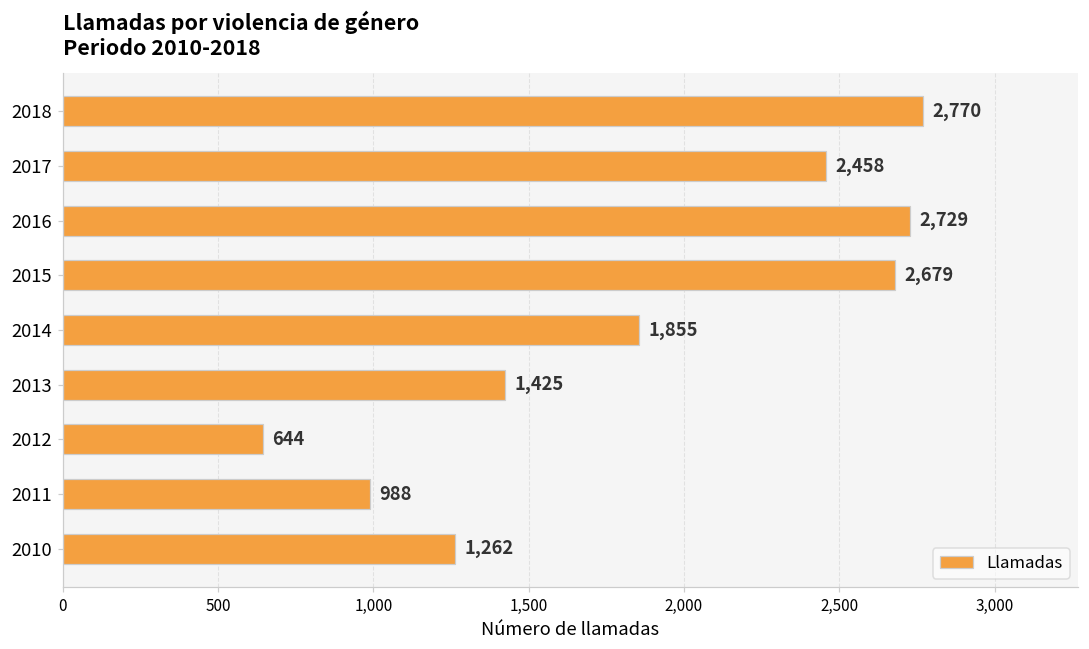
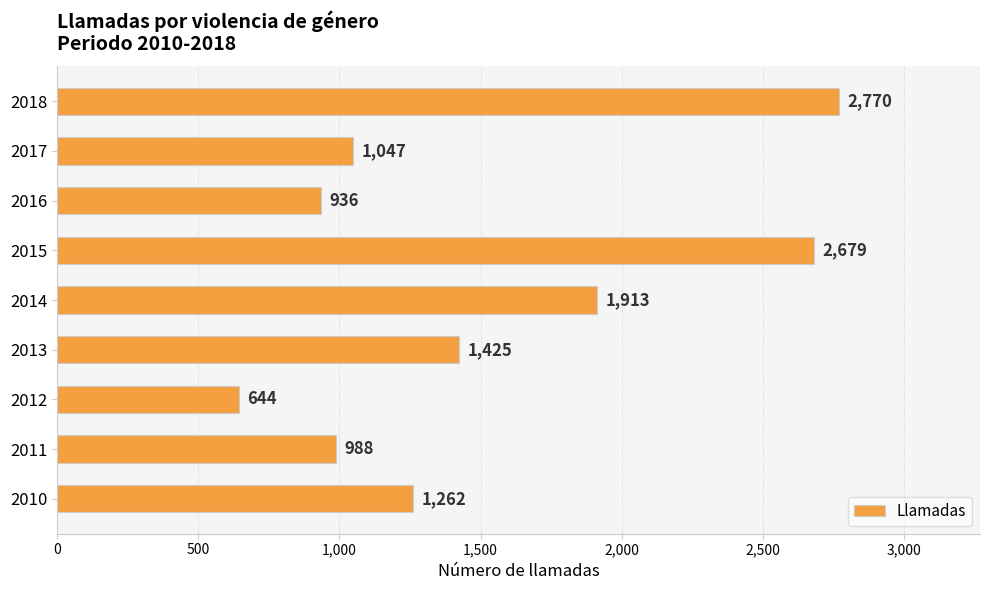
2017: 2,458 -> 1,047
2016: 2,729 -> 936
2014: 1,855 -> 1,913
